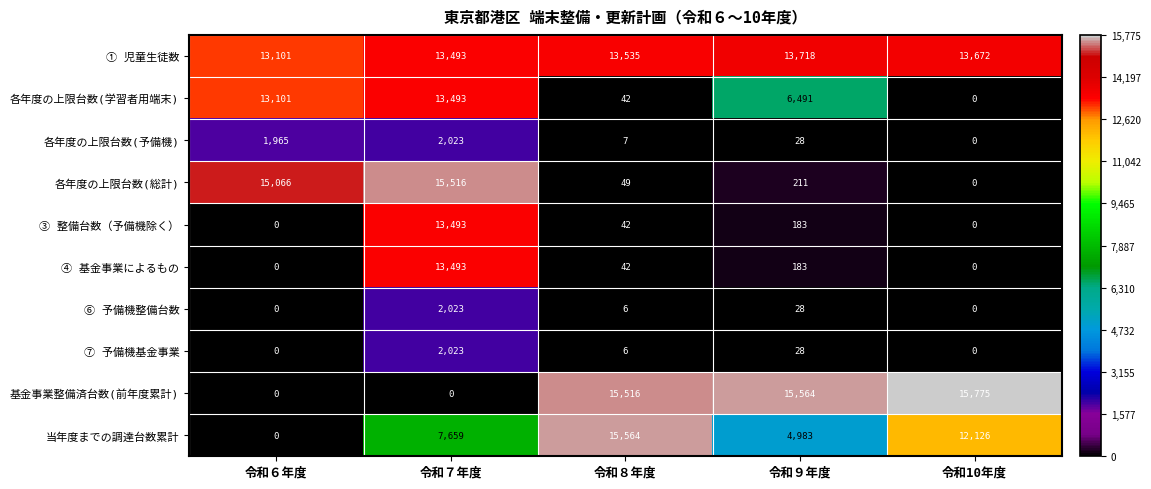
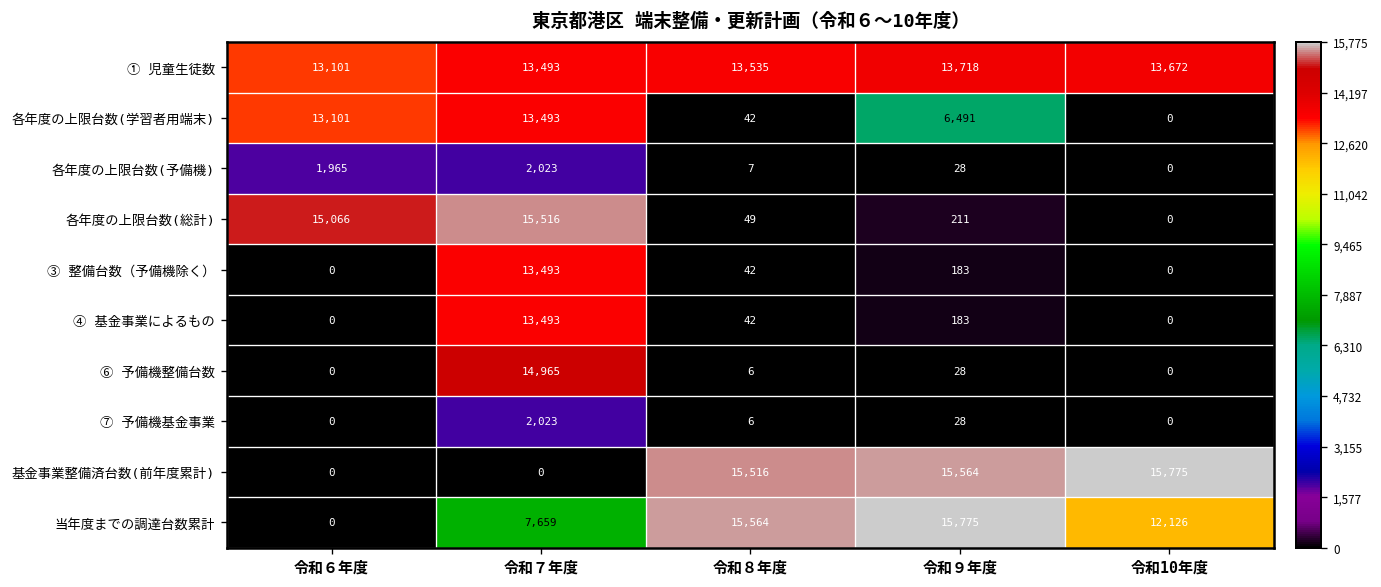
⑥ 予備機整備台数, 令和７年度: 2,023 -> 14,965
当年度までの調達台数累計, 令和９年度: 4,983 -> 15,775
